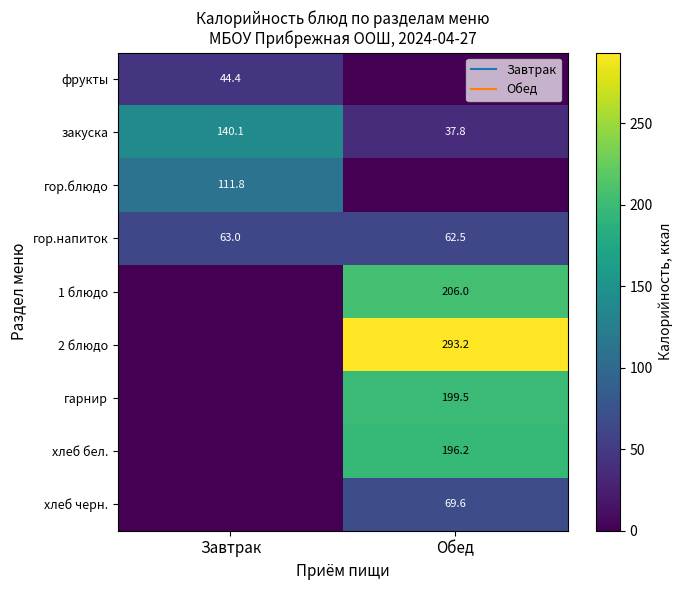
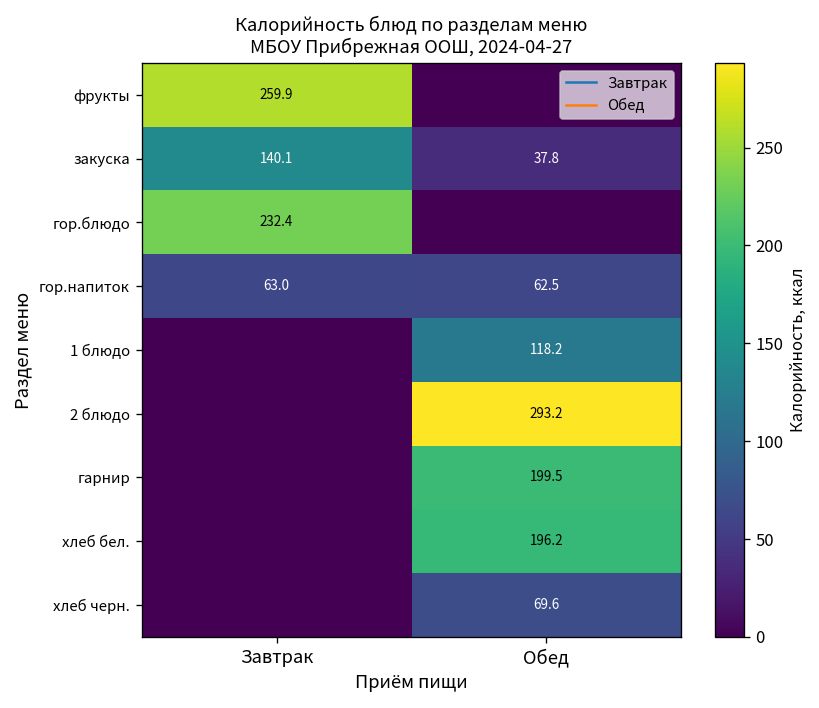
фрукты, Завтрак: 44.4 -> 259.9
гор.блюдо, Завтрак: 111.8 -> 232.4
1 блюдо, Обед: 206.0 -> 118.2
